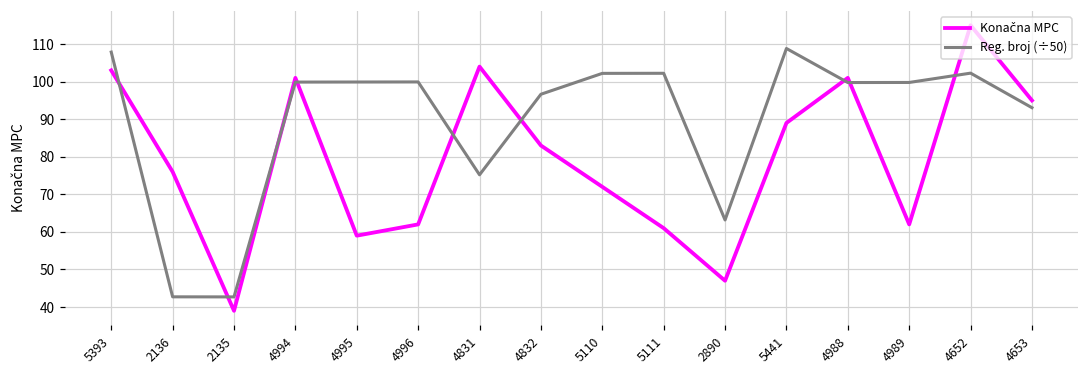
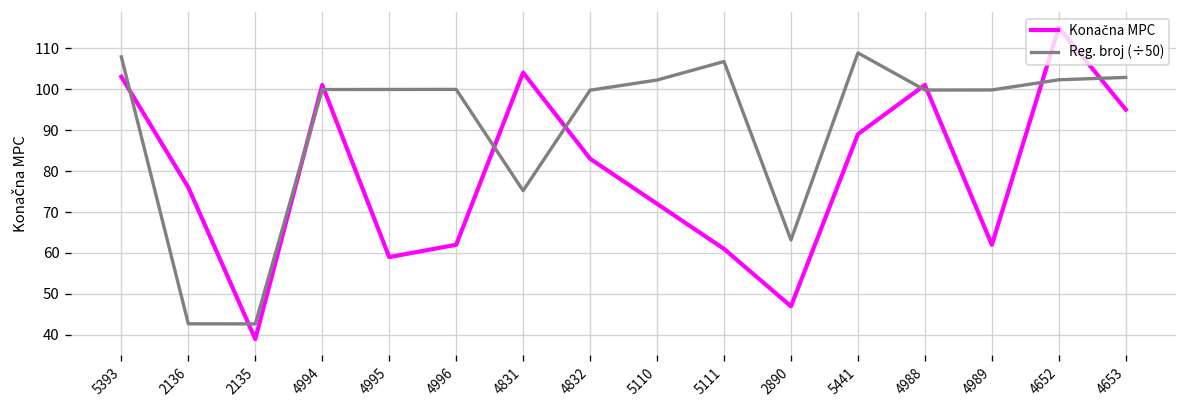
Reg. broj (÷50), 4832: 97 -> 100
Reg. broj (÷50), 5111: 102 -> 107
Reg. broj (÷50), 4653: 93 -> 103
